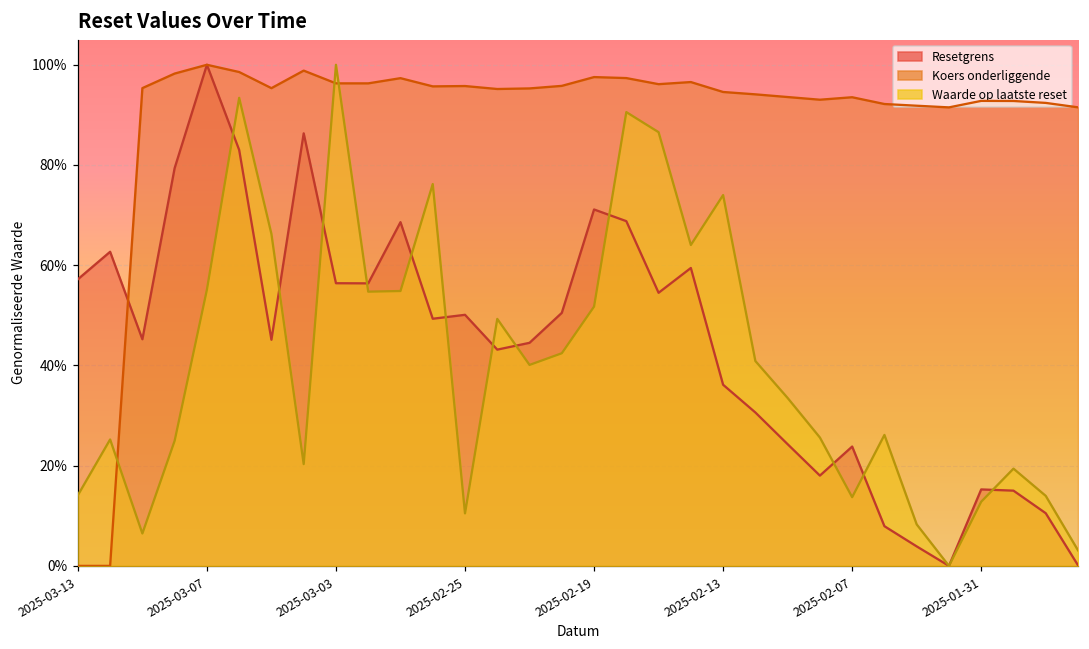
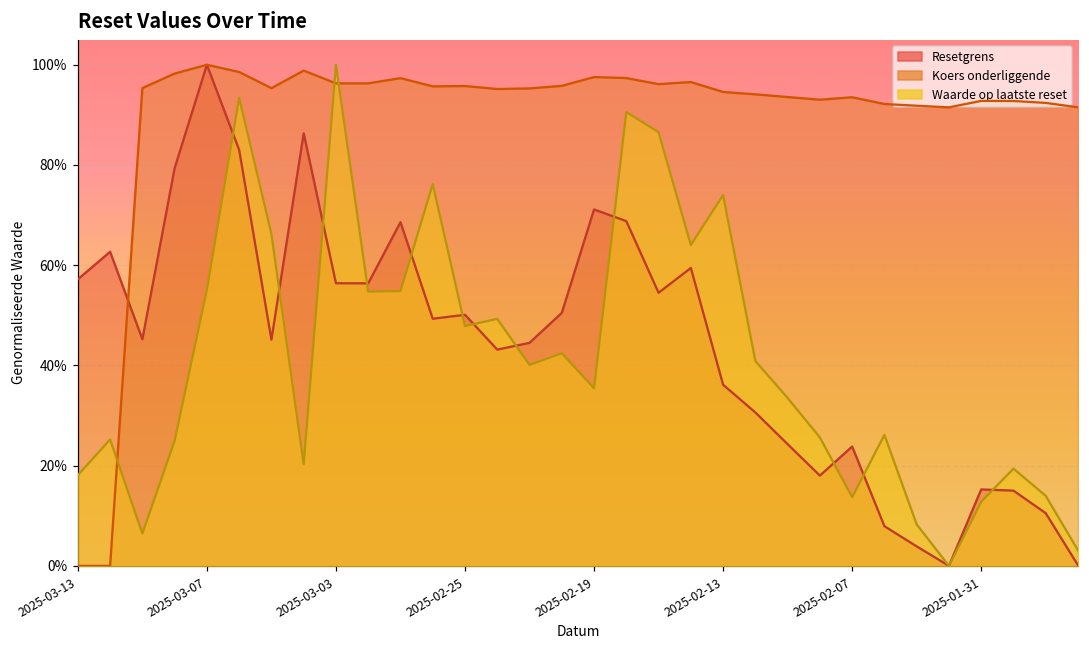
Waarde op laatste reset, 2025-03-13: 14% -> 18%
Waarde op laatste reset, 2025-02-25: 10% -> 48%
Waarde op laatste reset, 2025-02-19: 52% -> 35%
